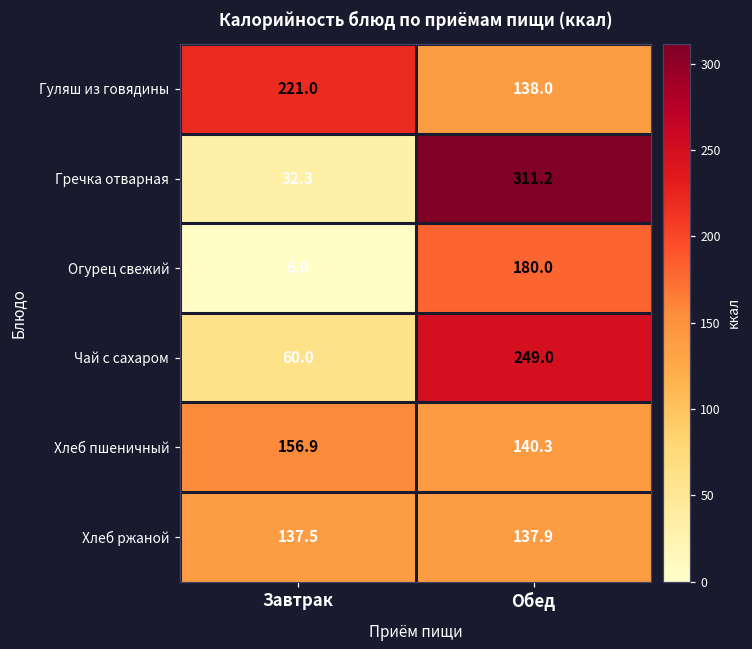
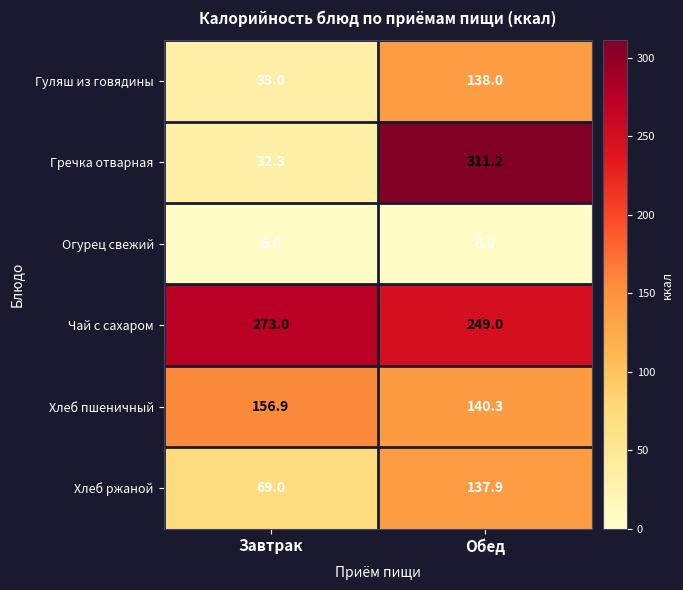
Гуляш из говядины, Завтрак: 221.0 -> 33.0
Огурец свежий, Обед: 180.0 -> 6.0
Чай с сахаром, Завтрак: 60.0 -> 273.0
Хлеб ржаной, Завтрак: 137.5 -> 69.0
